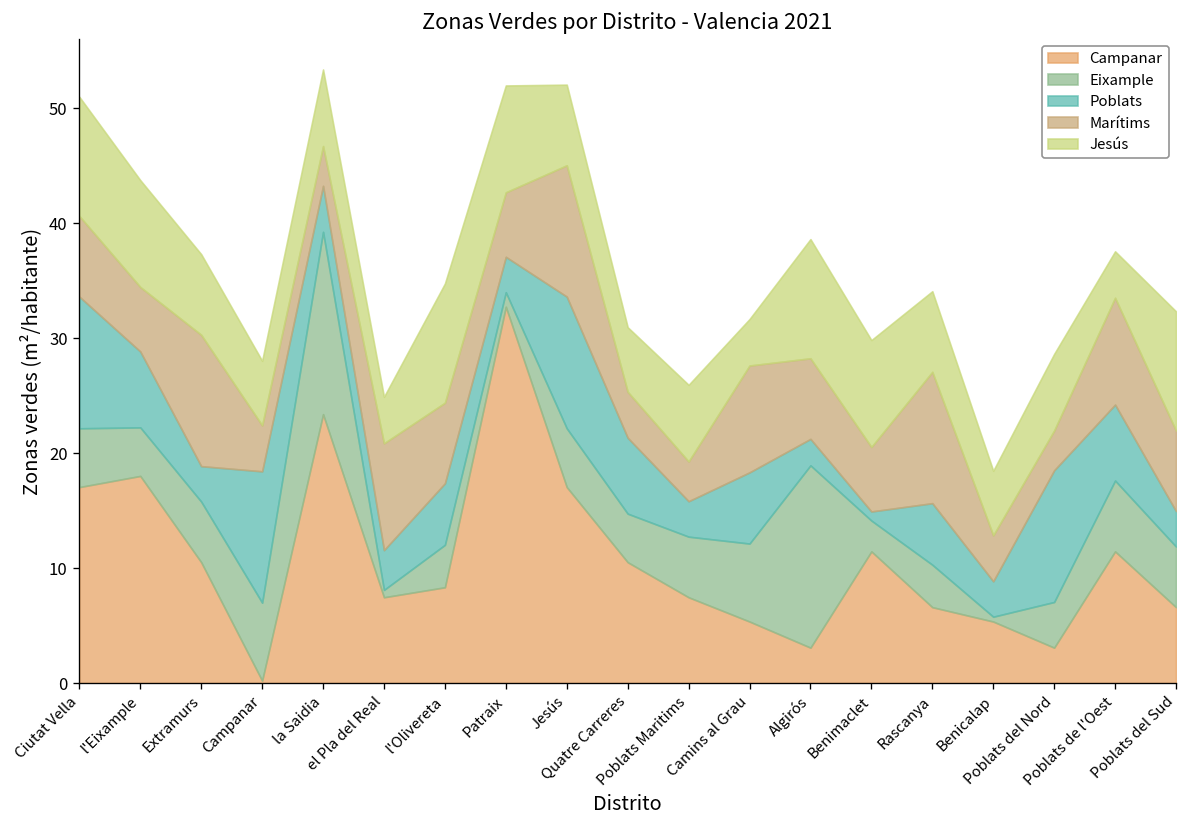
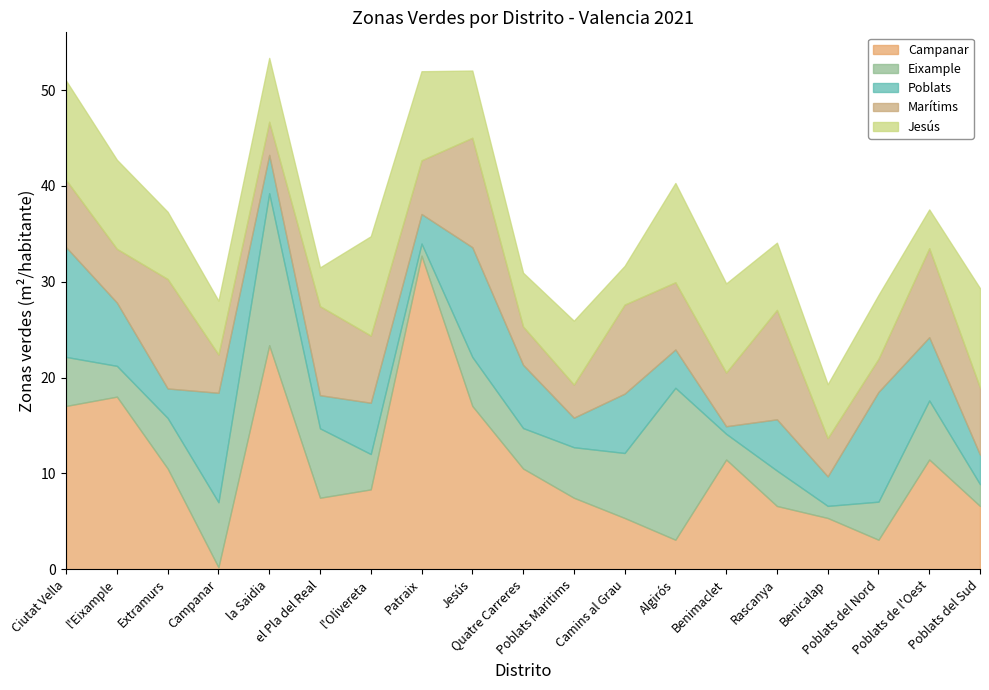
Eixample, l'Eixample: 4 -> 3
Eixample, el Pla del Real: 1 -> 7
Poblats, Algirós: 2 -> 4
Eixample, Benicalap: 0 -> 1
Eixample, Poblats del Sud: 5 -> 2
